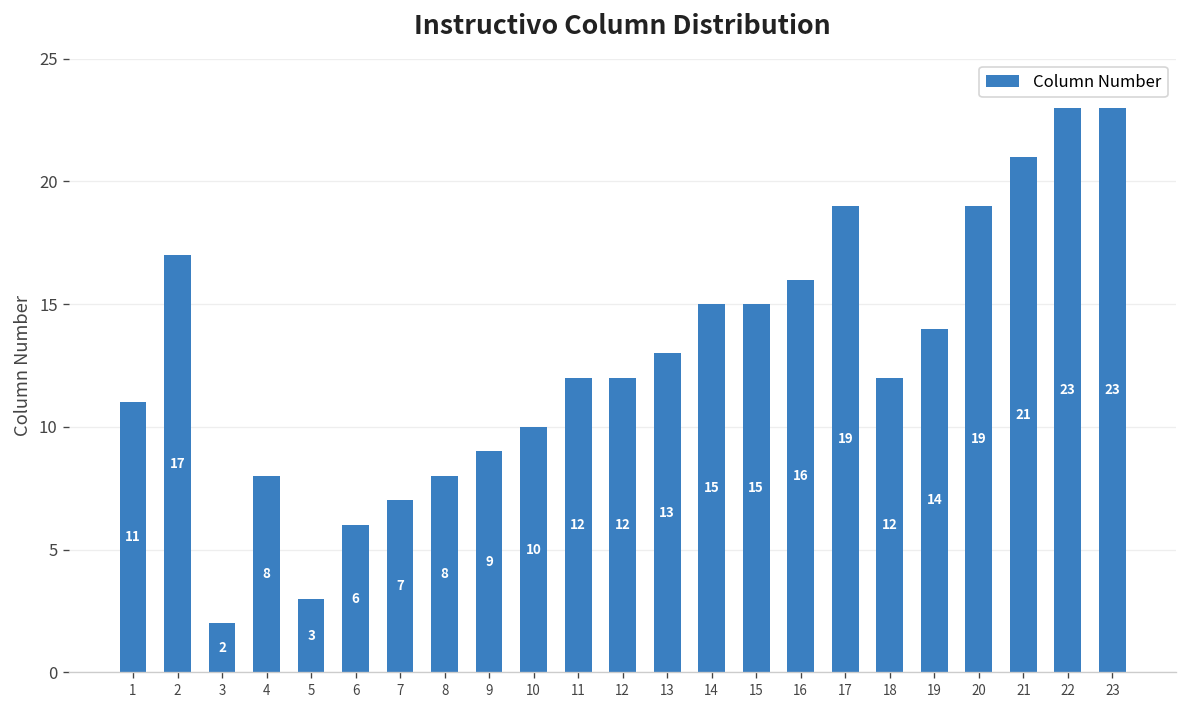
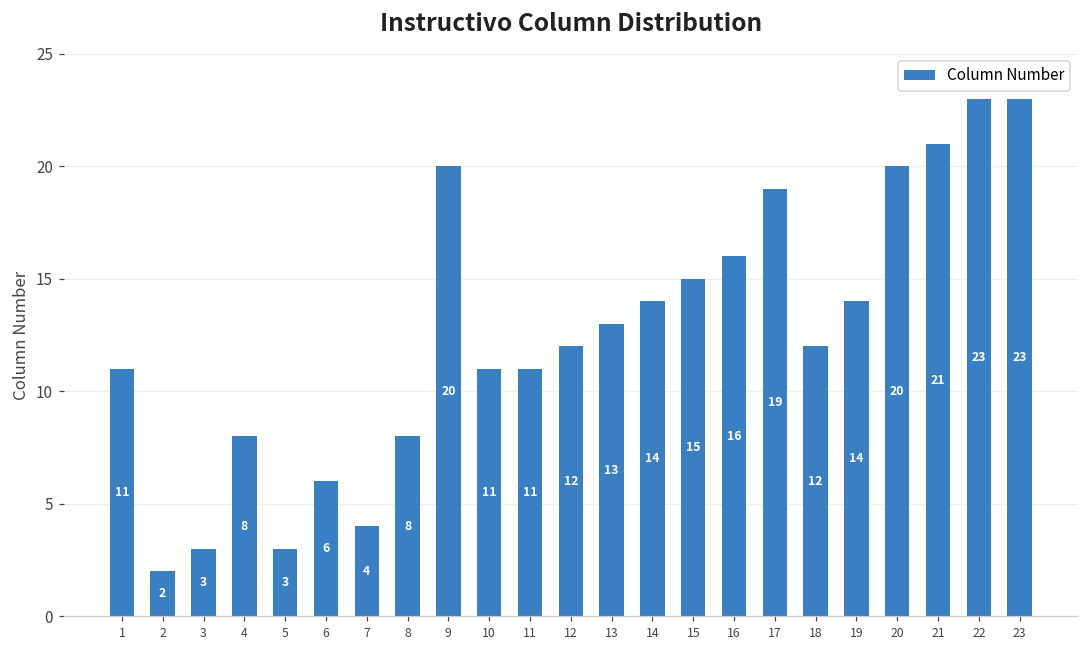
2: 17 -> 2
3: 2 -> 3
7: 7 -> 4
9: 9 -> 20
10: 10 -> 11
11: 12 -> 11
14: 15 -> 14
20: 19 -> 20
